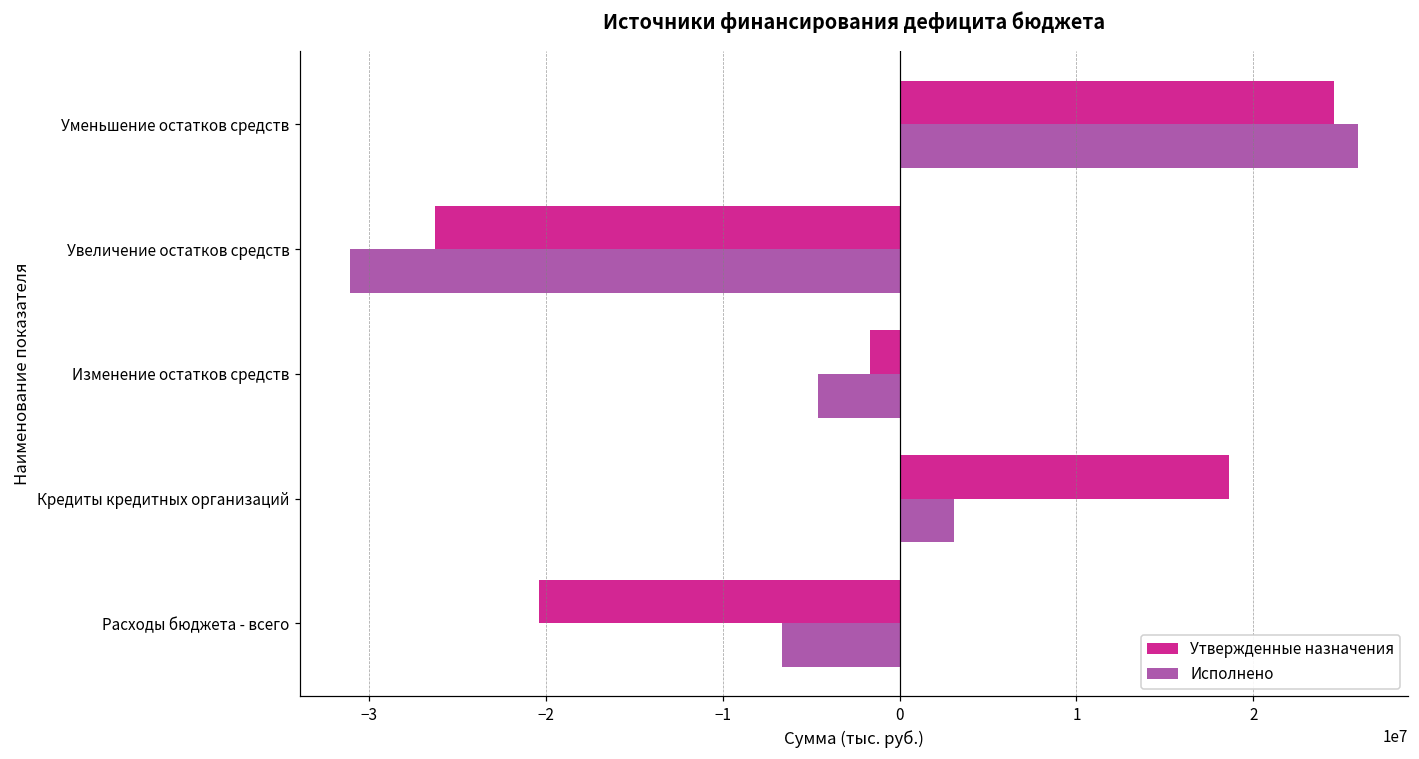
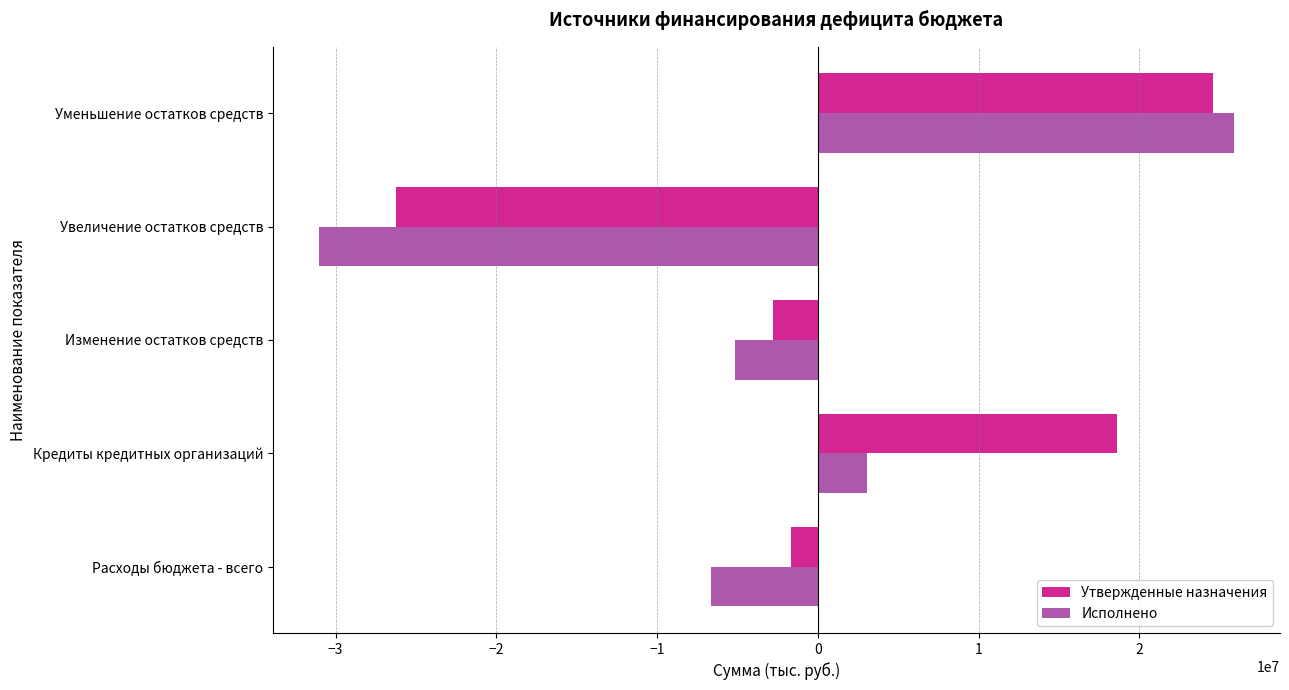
Утвержденные назначения, Изменение остатков средств: -1700000 -> -2800000
Исполнено, Изменение остатков средств: -4600000 -> -5200000
Утвержденные назначения, Расходы бюджета - всего: -20400000 -> -1700000
